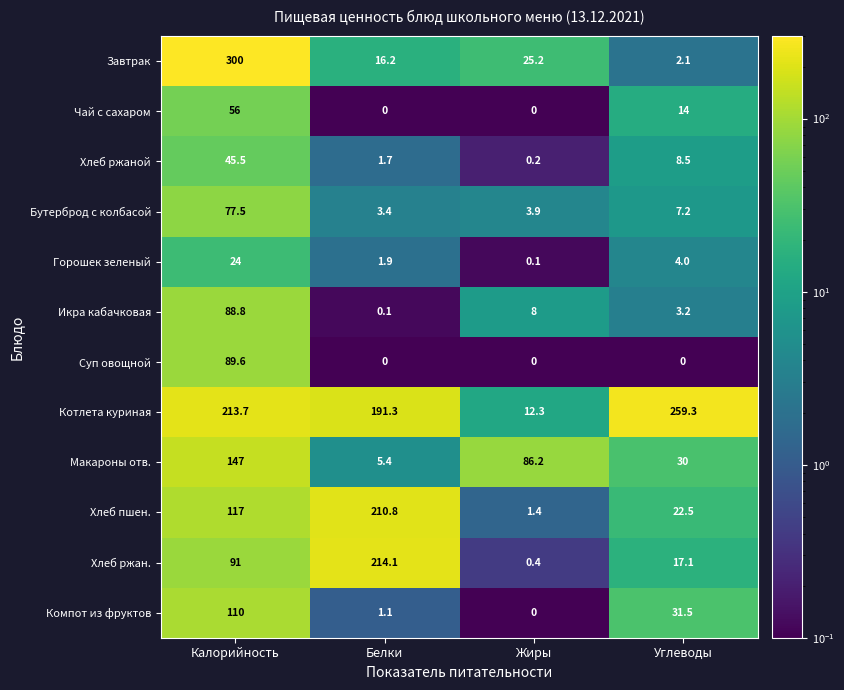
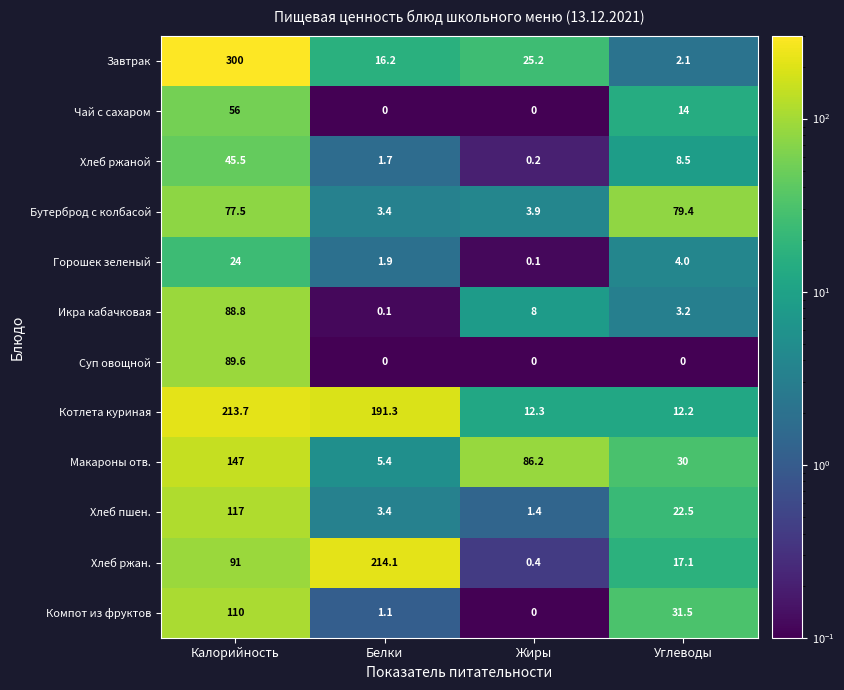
Бутерброд с колбасой, Углеводы: 7.2 -> 79.4
Котлета куриная, Углеводы: 259.3 -> 12.2
Хлеб пшен., Белки: 210.8 -> 3.4
